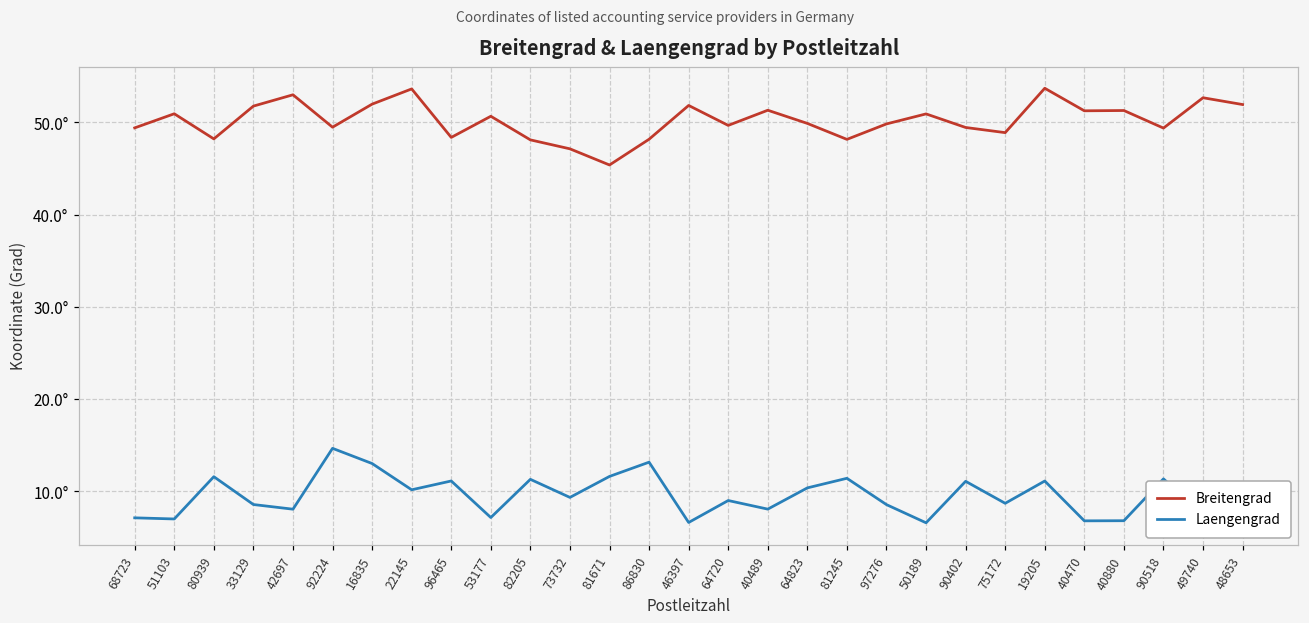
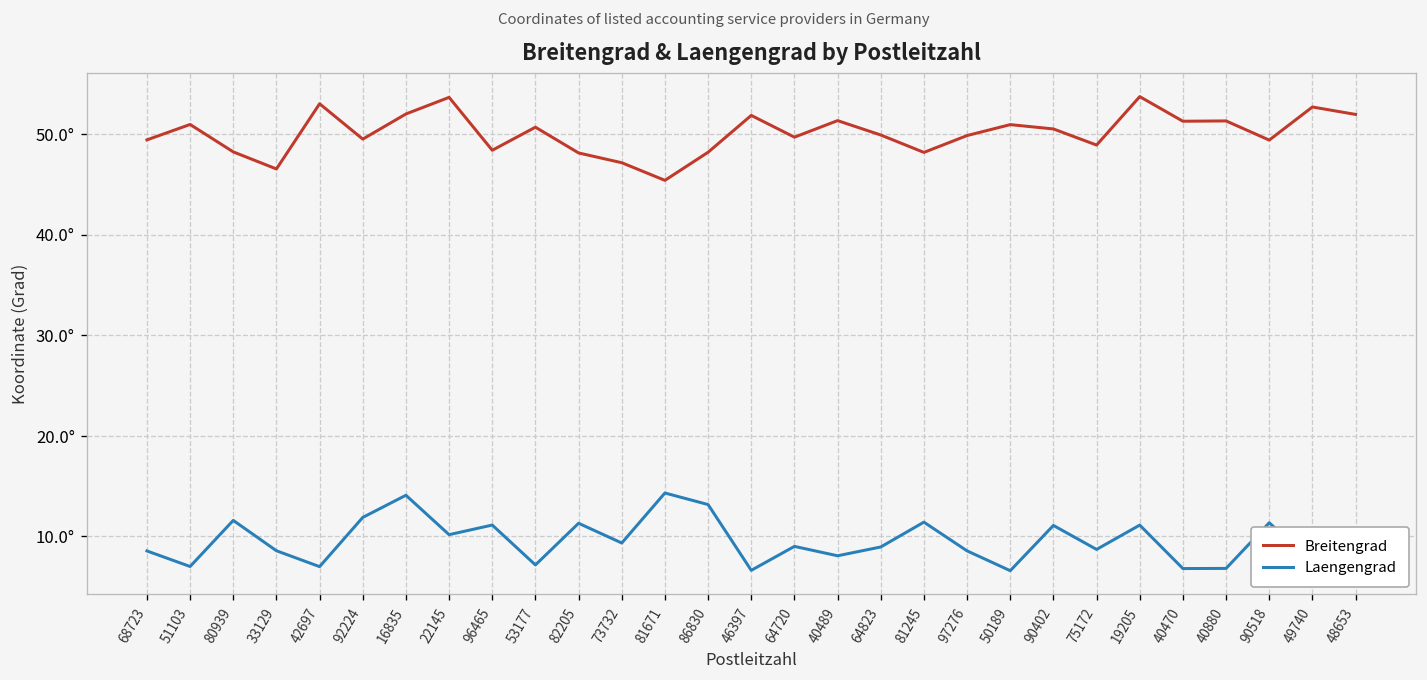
Laengengrad, 68723: 7° -> 9°
Breitengrad, 33129: 52° -> 47°
Laengengrad, 42697: 8° -> 7°
Laengengrad, 92224: 15° -> 12°
Laengengrad, 16835: 13° -> 14°
Laengengrad, 81671: 12° -> 14°
Laengengrad, 64823: 10° -> 9°
Breitengrad, 90402: 49° -> 50°
